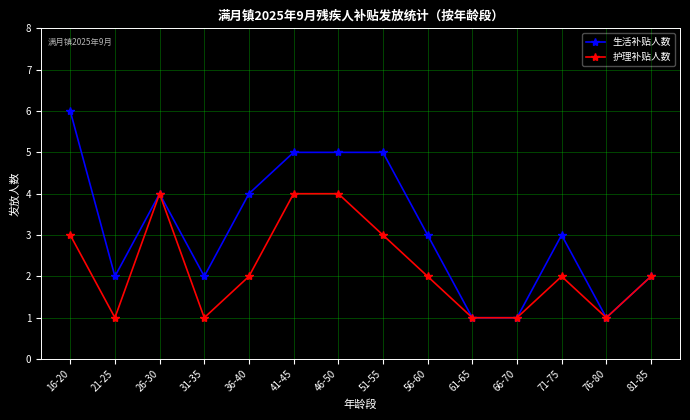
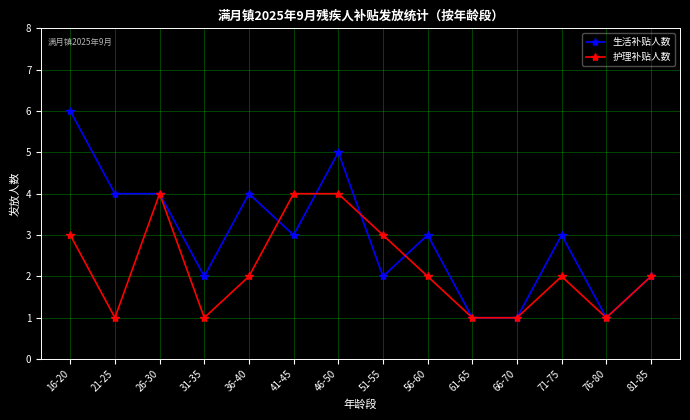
生活补贴人数, 21-25: 2 -> 4
生活补贴人数, 41-45: 5 -> 3
生活补贴人数, 51-55: 5 -> 2
